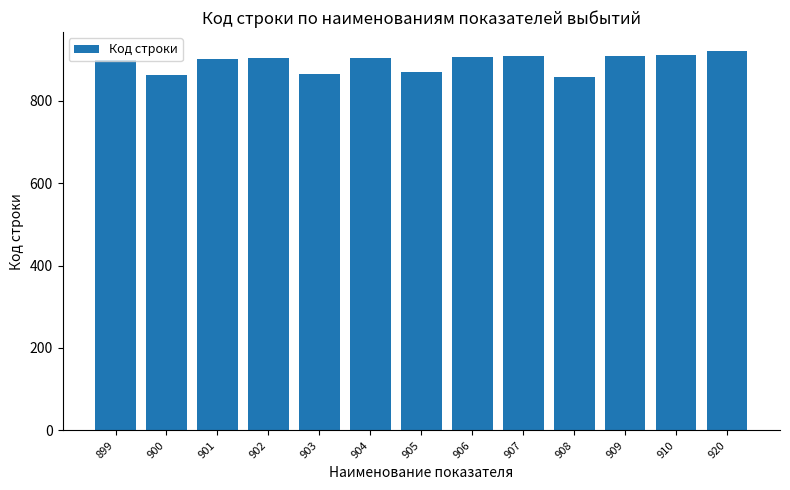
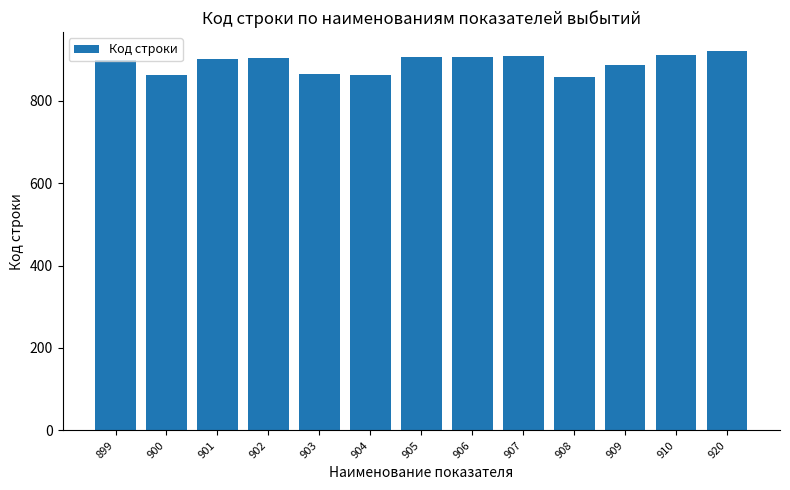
904: 900 -> 860
905: 870 -> 910
909: 910 -> 890
